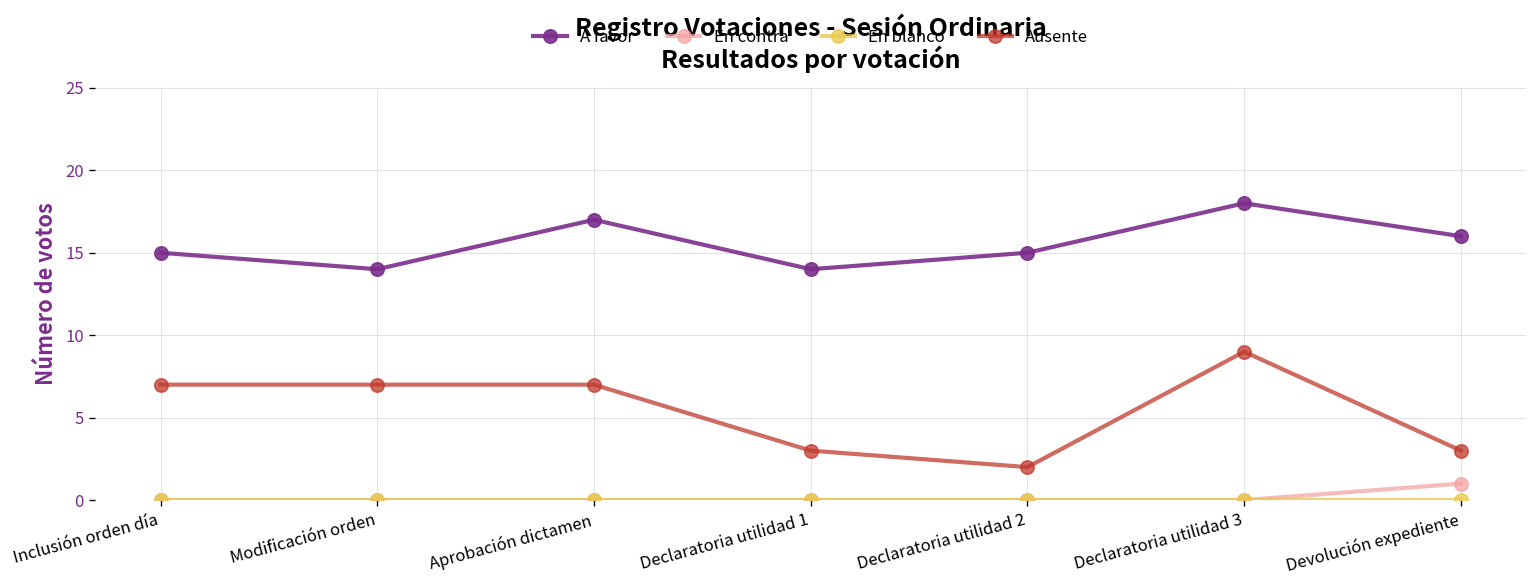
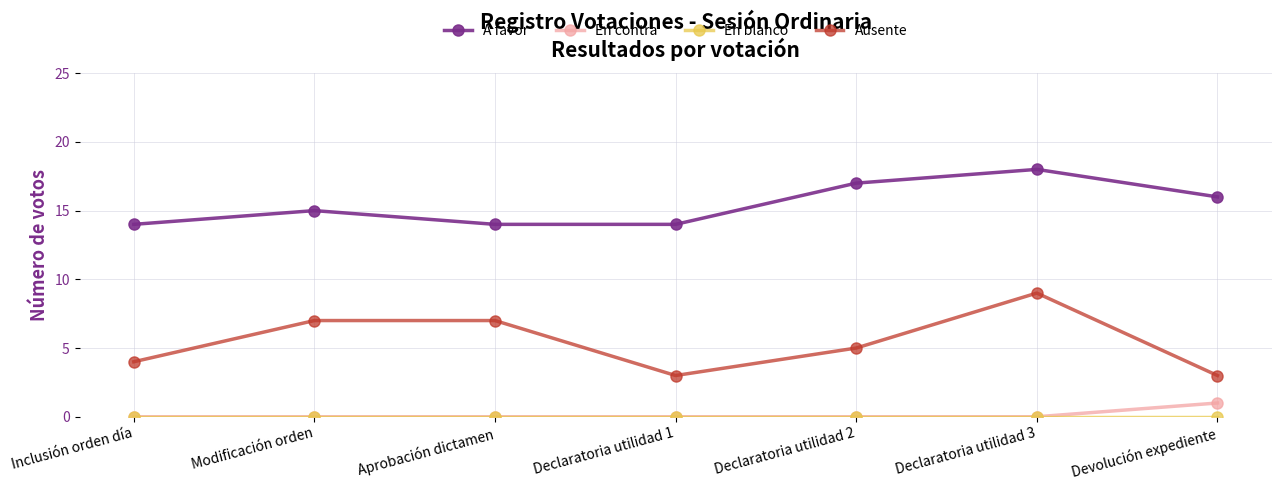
A favor, Inclusión orden día: 15 -> 14
Ausente, Inclusión orden día: 7 -> 4
A favor, Modificación orden: 14 -> 15
A favor, Aprobación dictamen: 17 -> 14
A favor, Declaratoria utilidad 2: 15 -> 17
Ausente, Declaratoria utilidad 2: 2 -> 5
